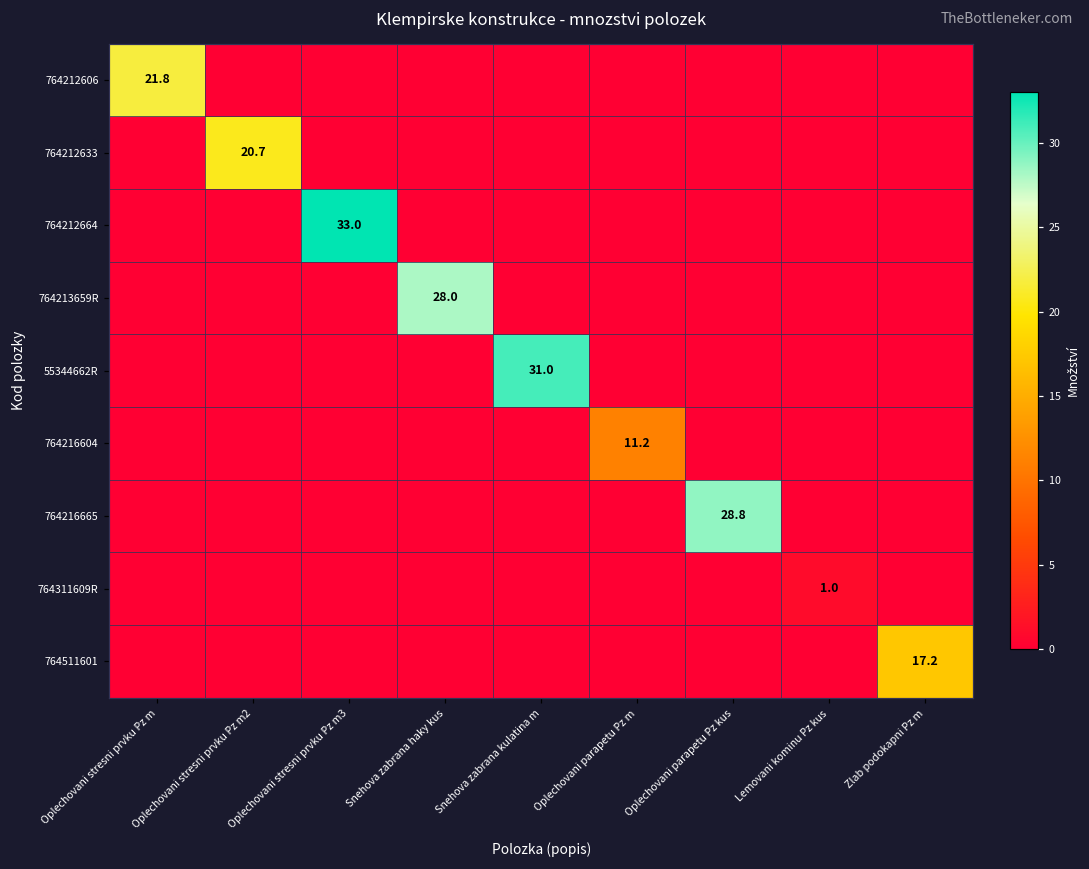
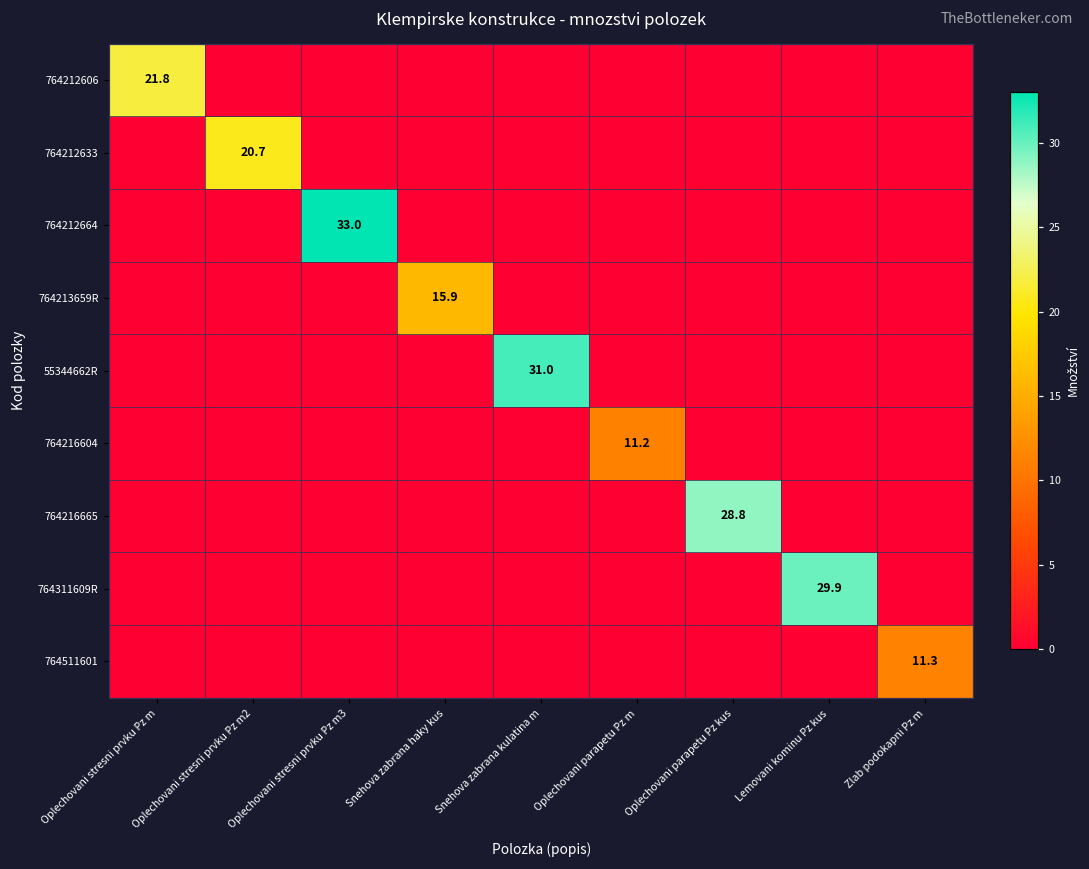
764213659R, Snehova zabrana haky kus: 28.0 -> 15.9
764311609R, Lemovani kominu Pz kus: 1.0 -> 29.9
764511601, Zlab podokapni Pz m: 17.2 -> 11.3
